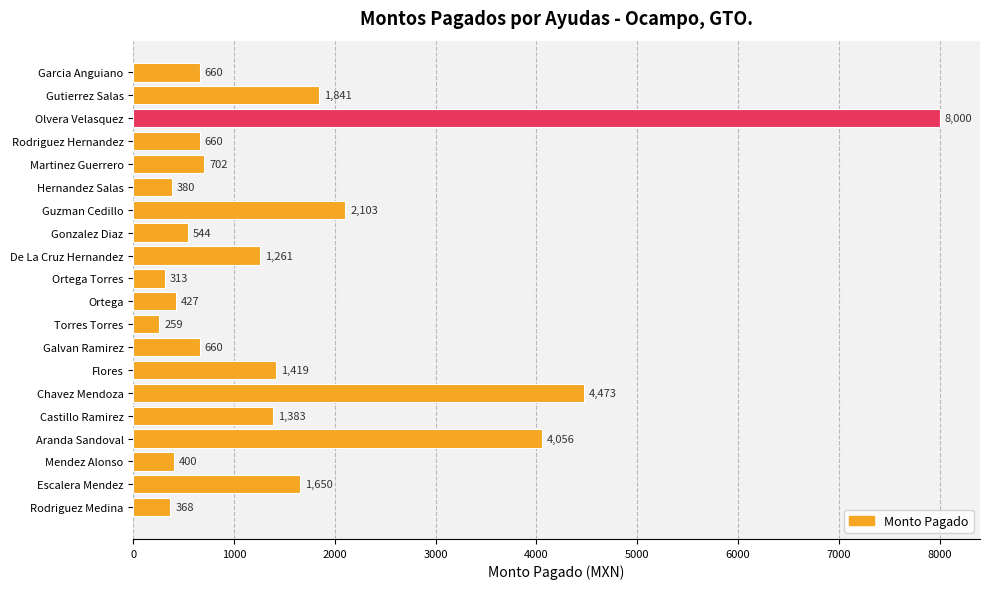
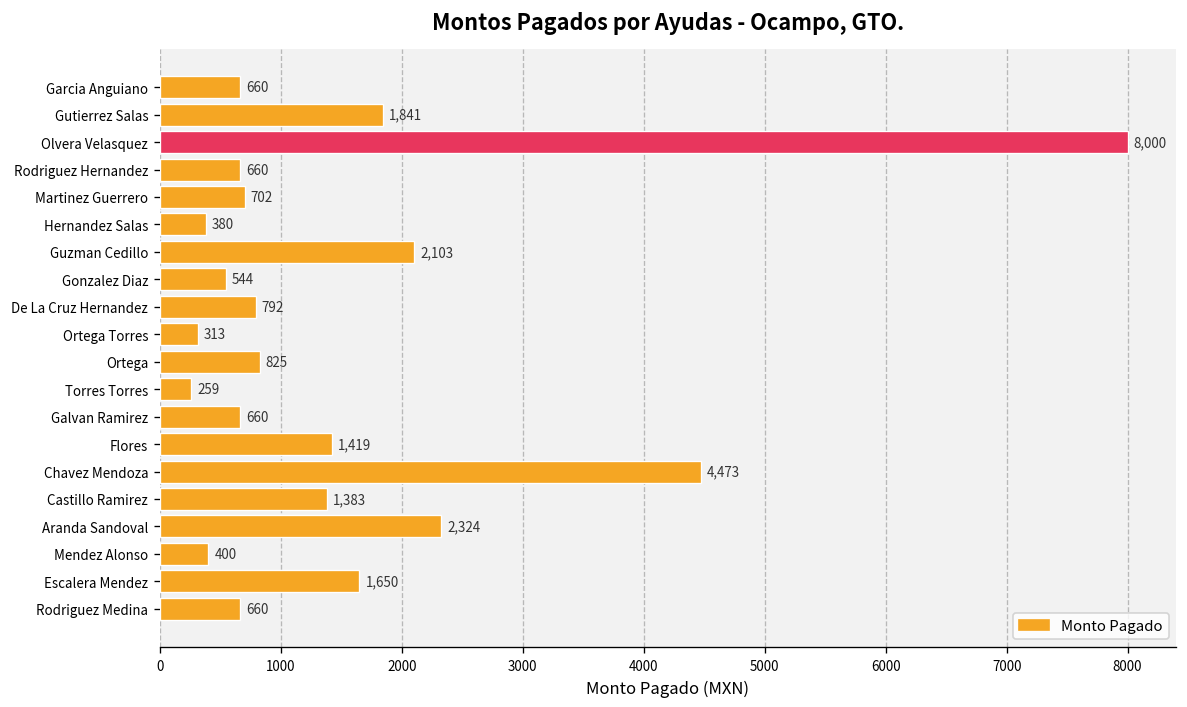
De La Cruz Hernandez: 1,261 -> 792
Ortega: 427 -> 825
Aranda Sandoval: 4,056 -> 2,324
Rodriguez Medina: 368 -> 660
